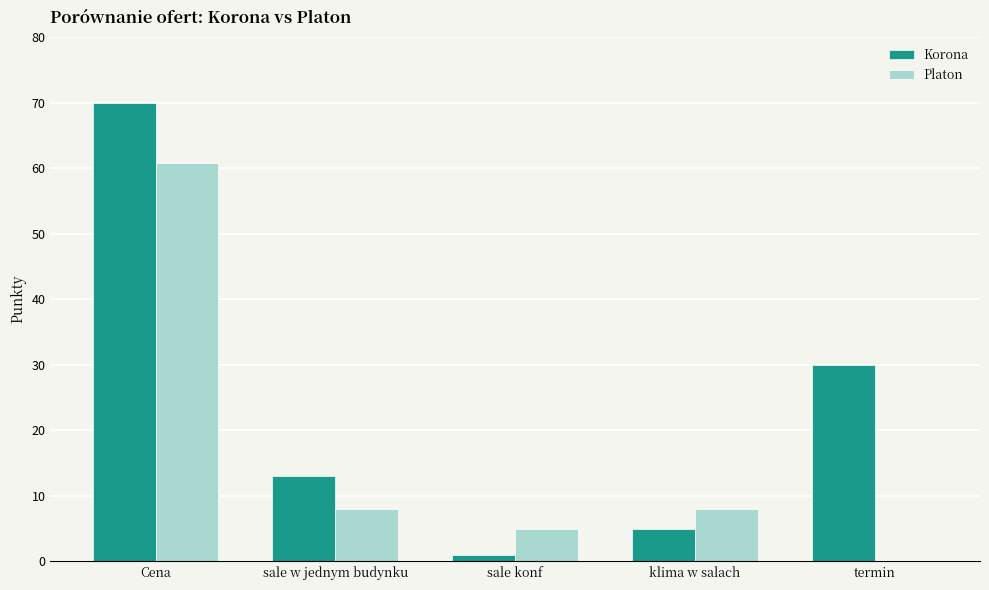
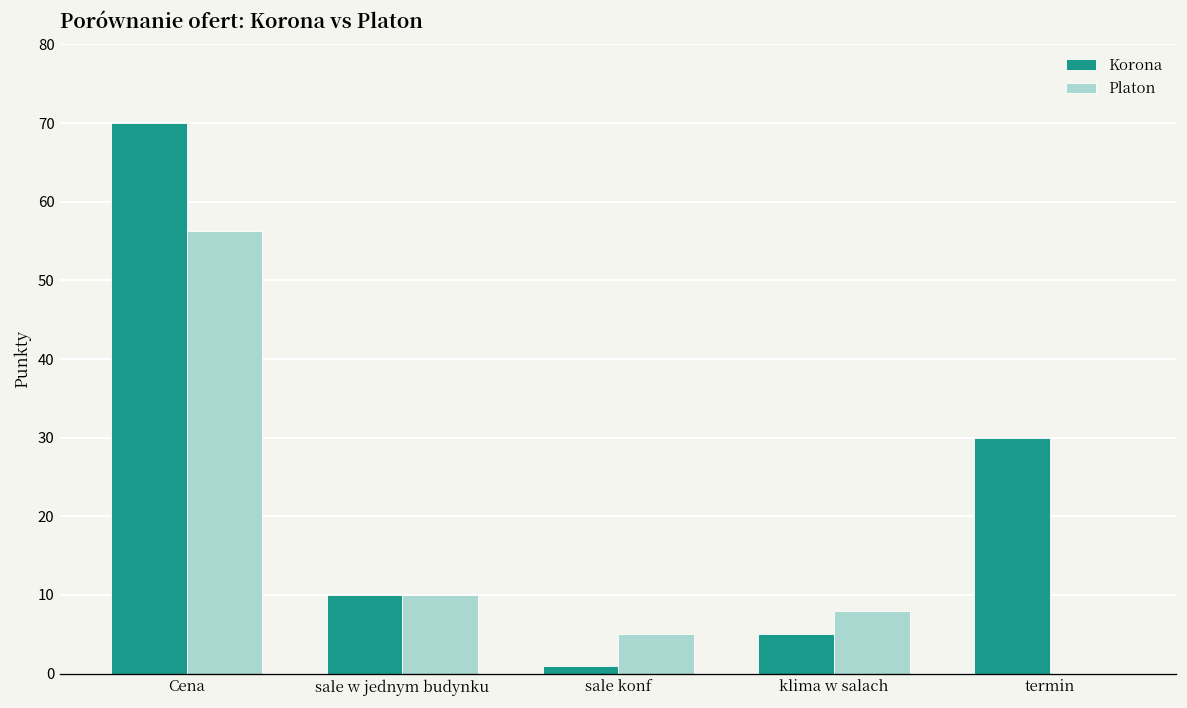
Platon, Cena: 61 -> 56
Korona, sale w jednym budynku: 13 -> 10
Platon, sale w jednym budynku: 8 -> 10
